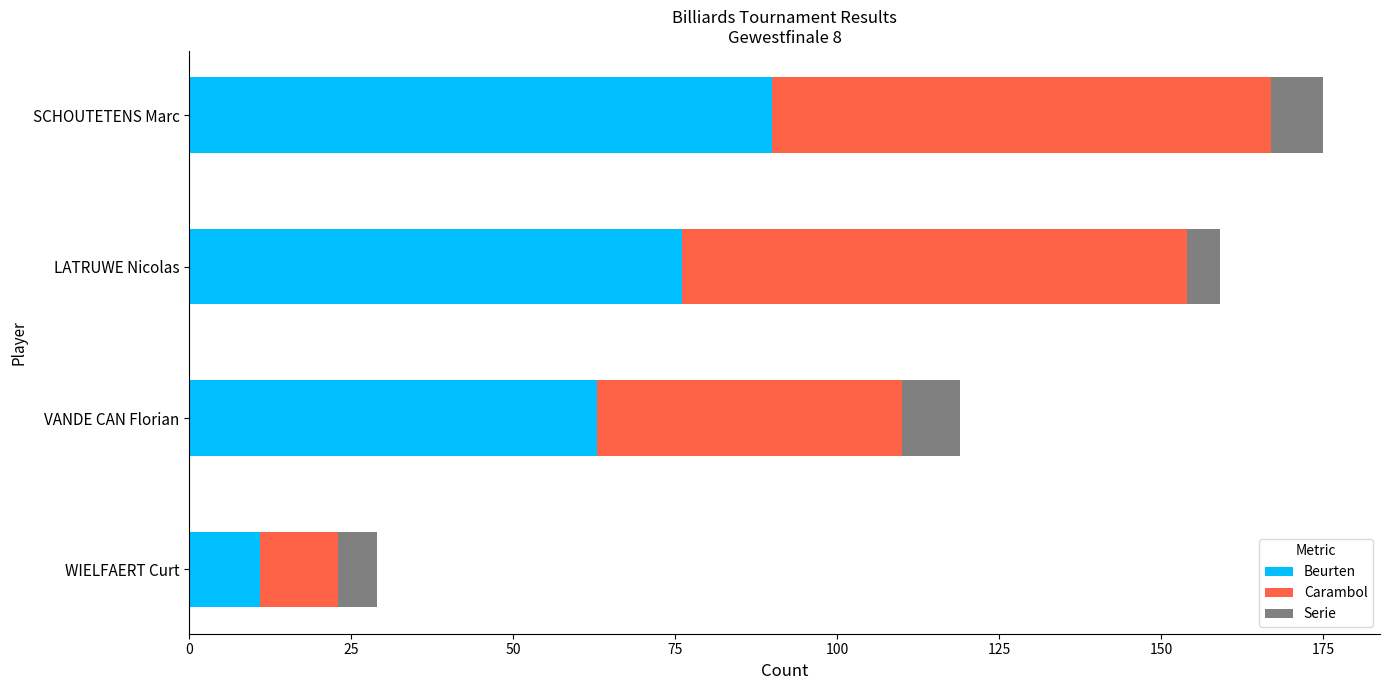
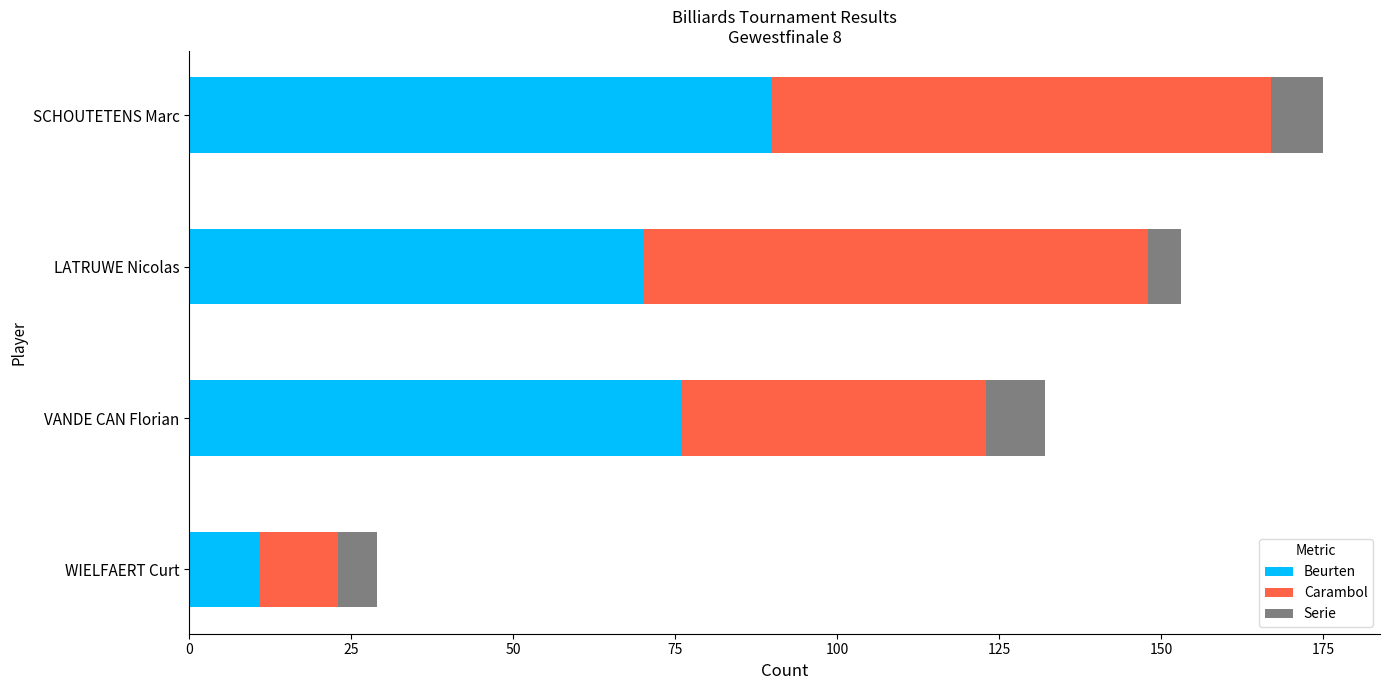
Beurten, LATRUWE Nicolas: 76 -> 70
Beurten, VANDE CAN Florian: 63 -> 76
